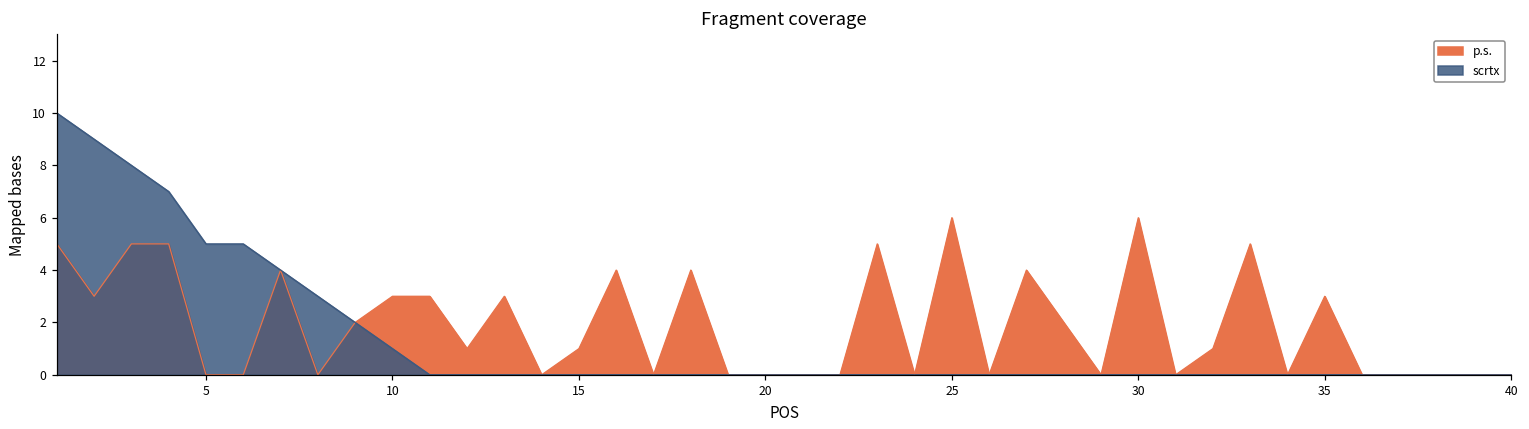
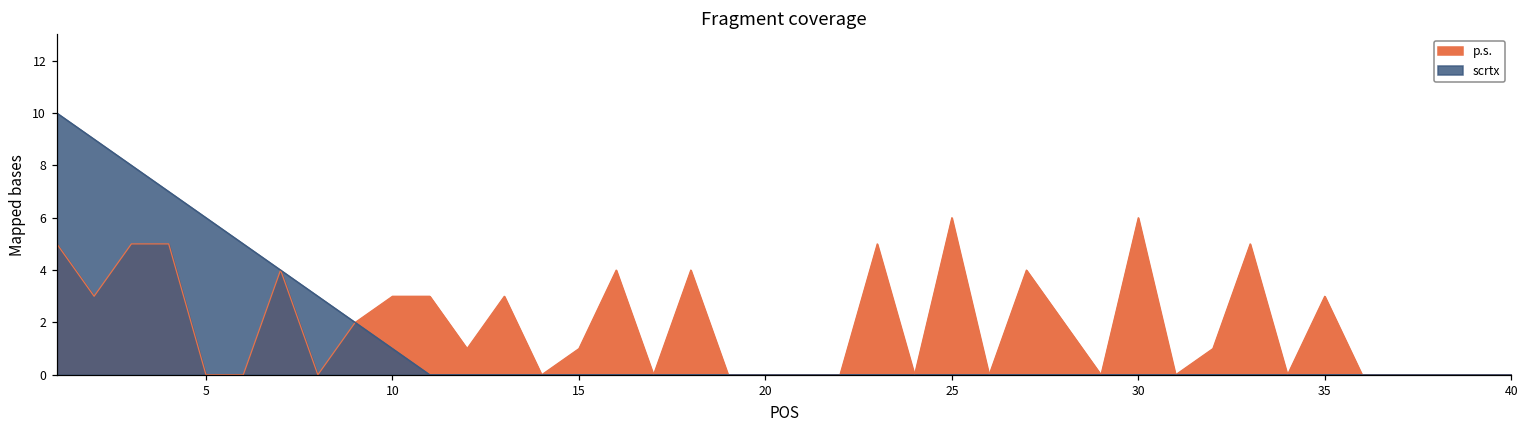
scrtx, 5: 5 -> 6
